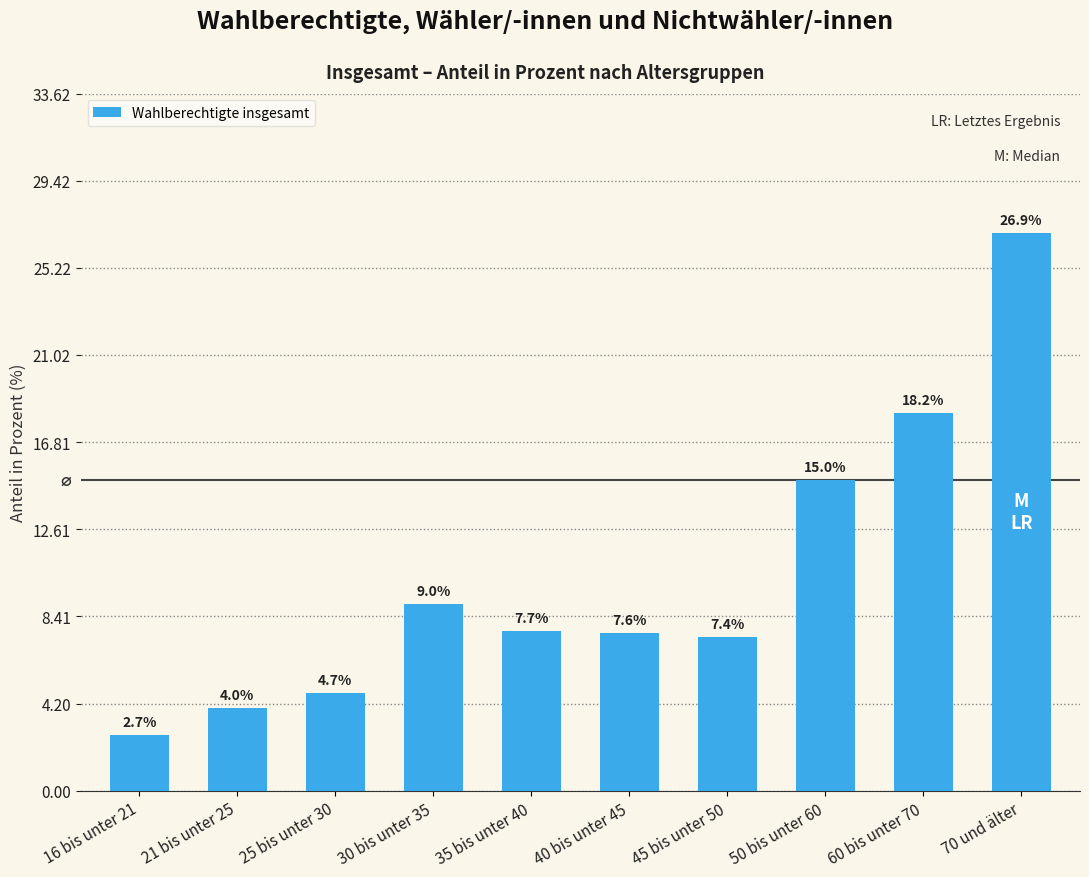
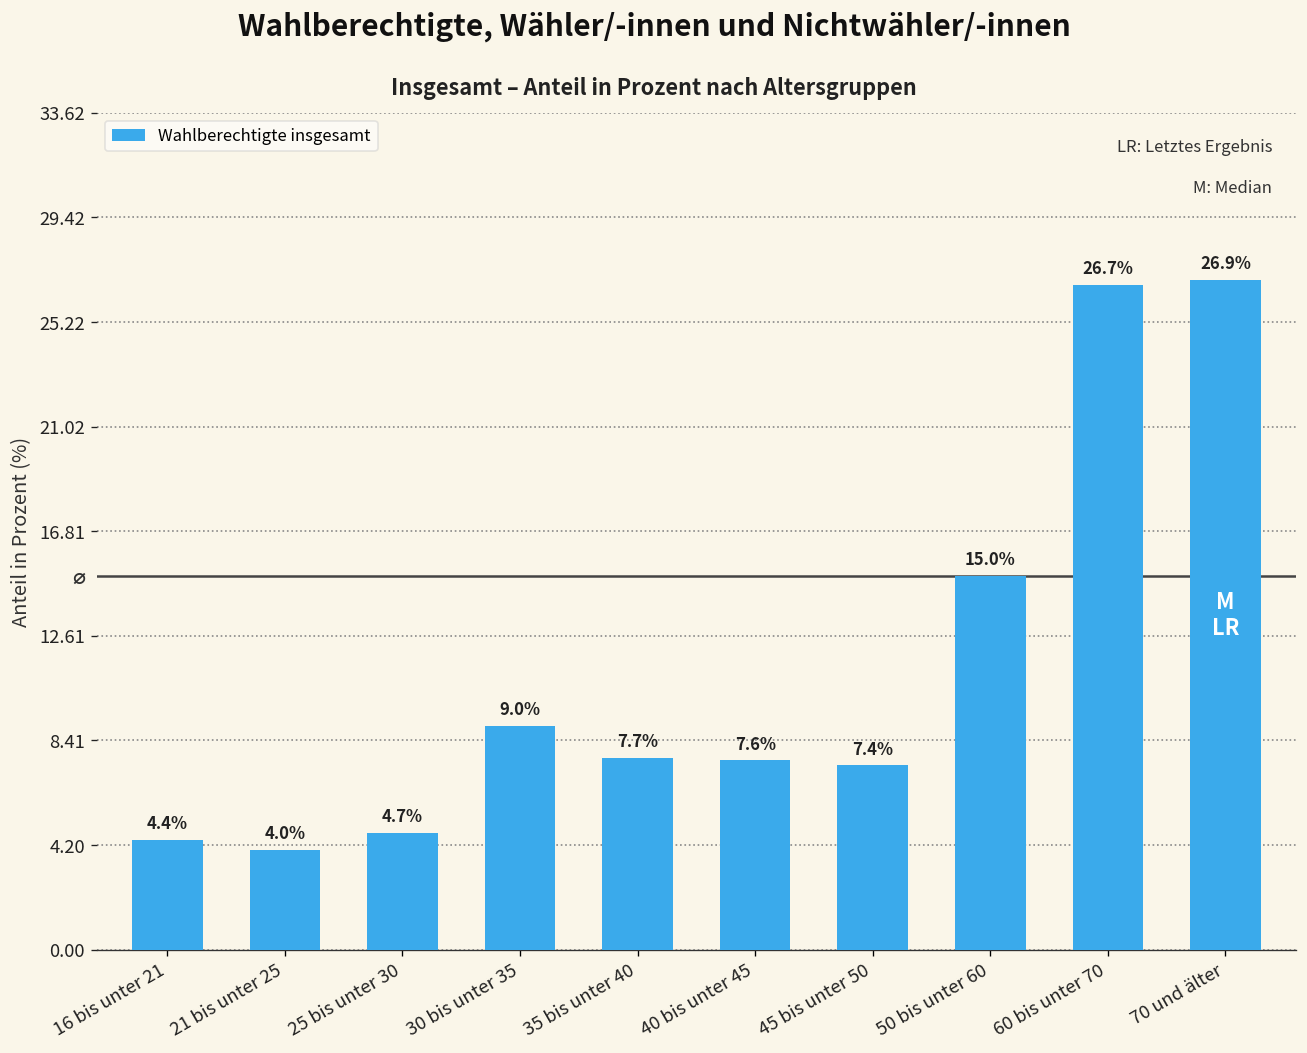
16 bis unter 21: 2.7% -> 4.4%
60 bis unter 70: 18.2% -> 26.7%
